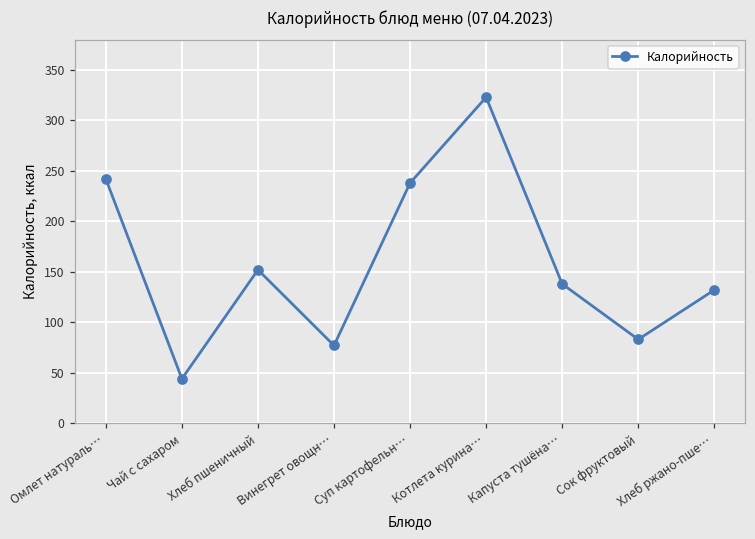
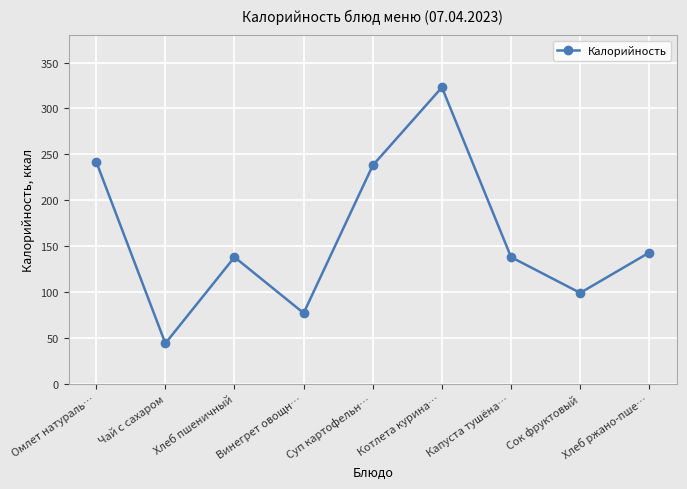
Хлеб пшеничный: 150 -> 140
Сок фруктовый: 80 -> 100
Хлеб ржано-пше…: 130 -> 140
